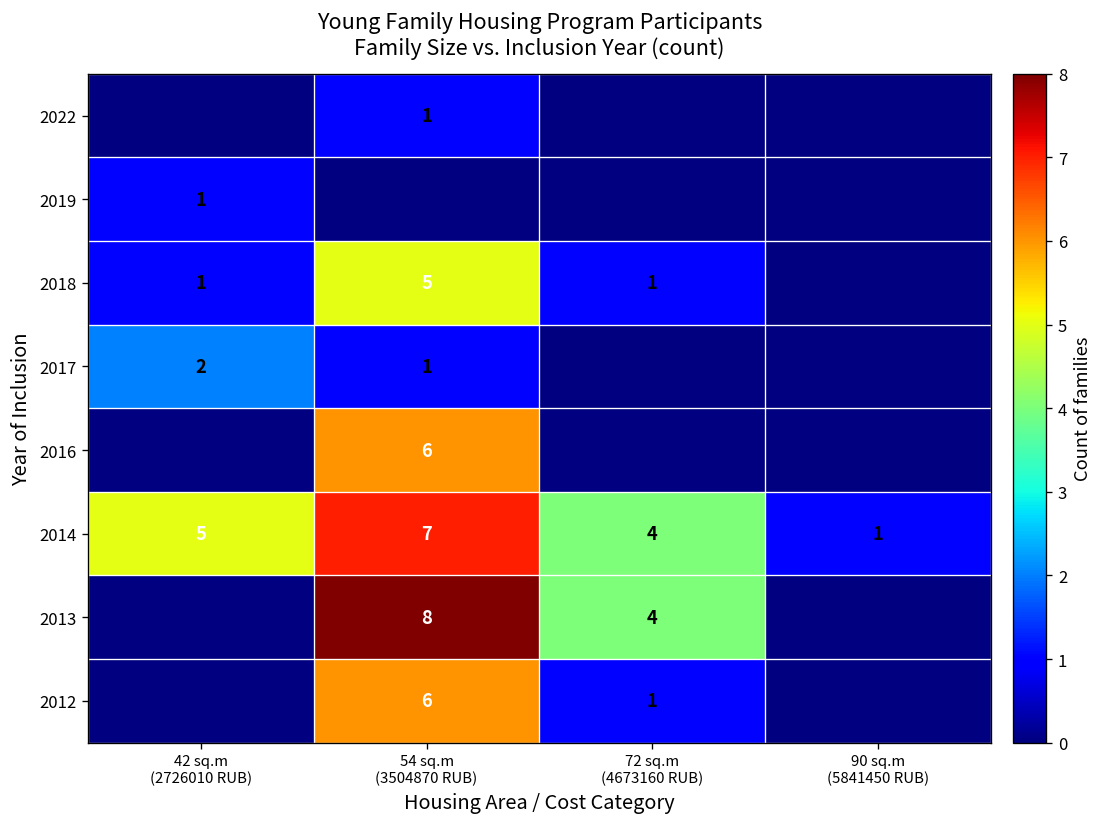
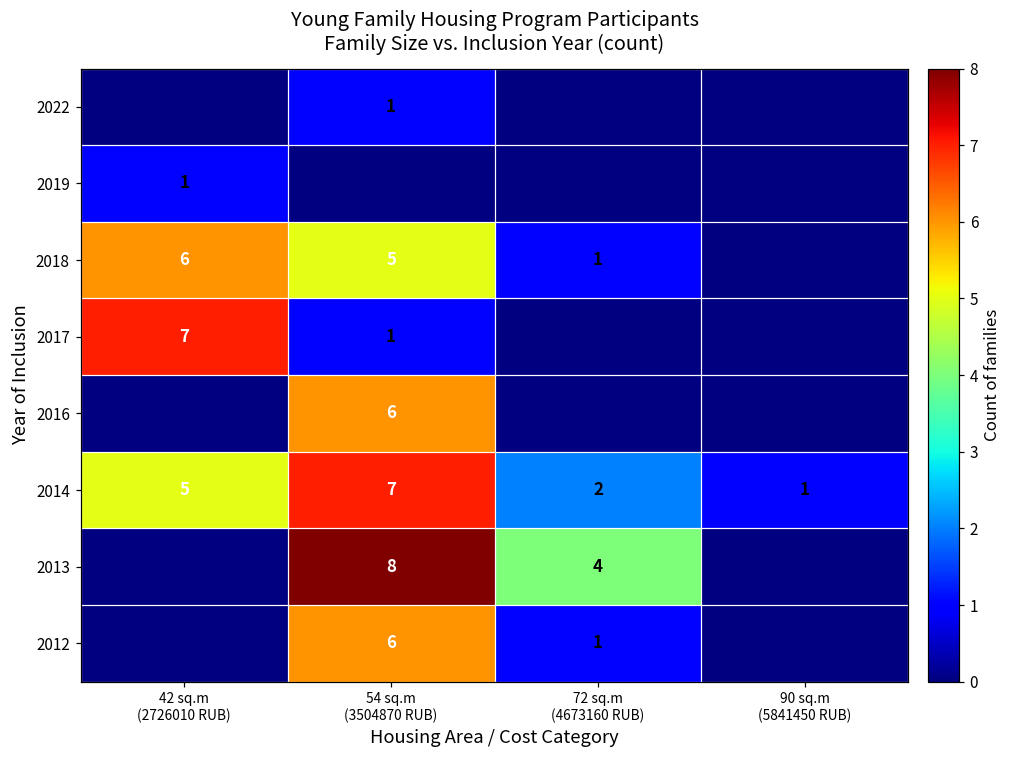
2018, 42 sq.m (2726010 RUB): 1 -> 6
2017, 42 sq.m (2726010 RUB): 2 -> 7
2014, 72 sq.m (4673160 RUB): 4 -> 2
